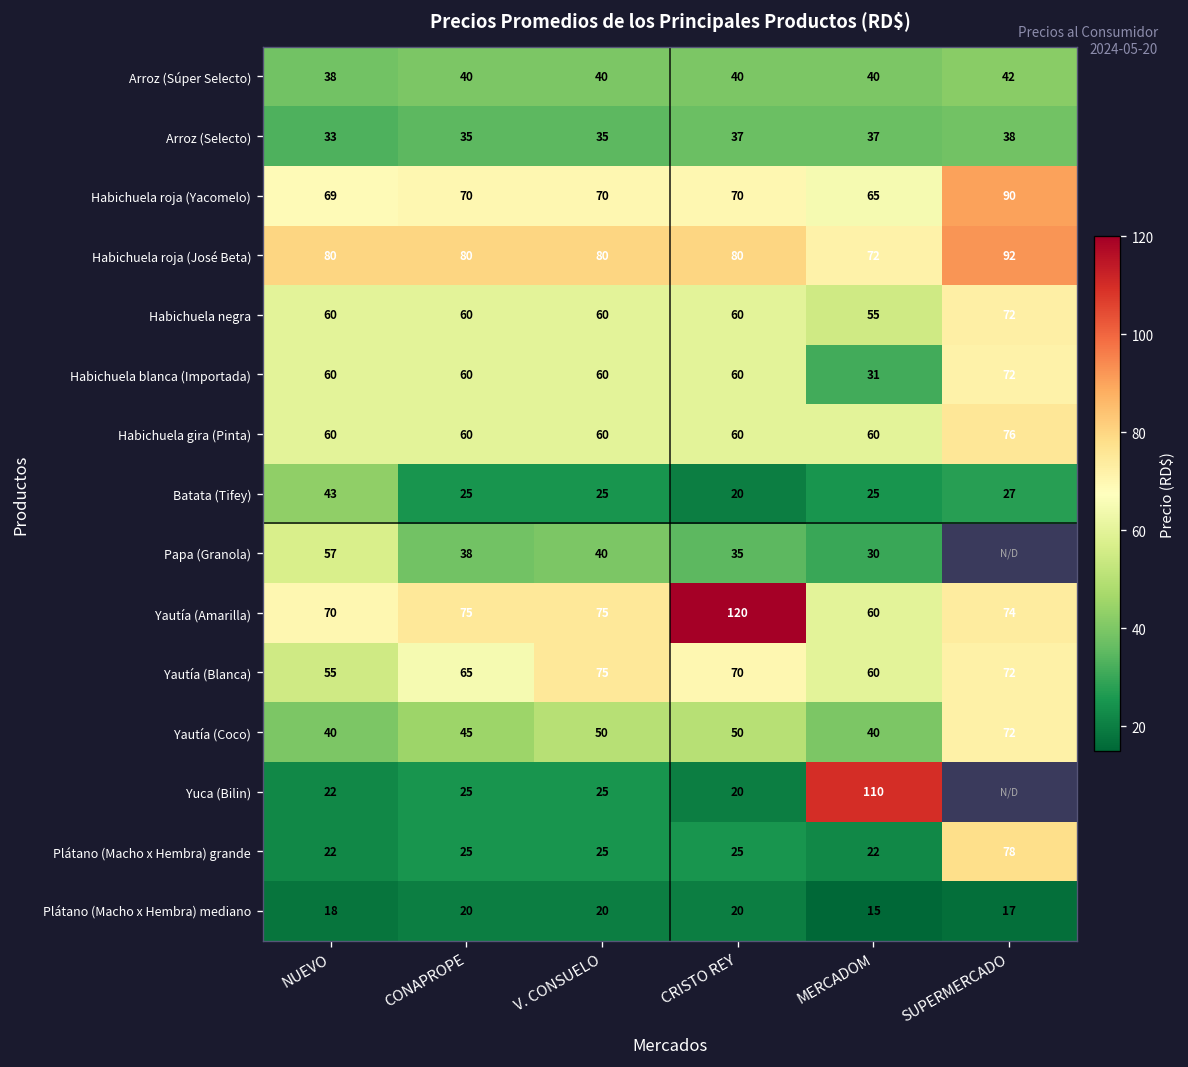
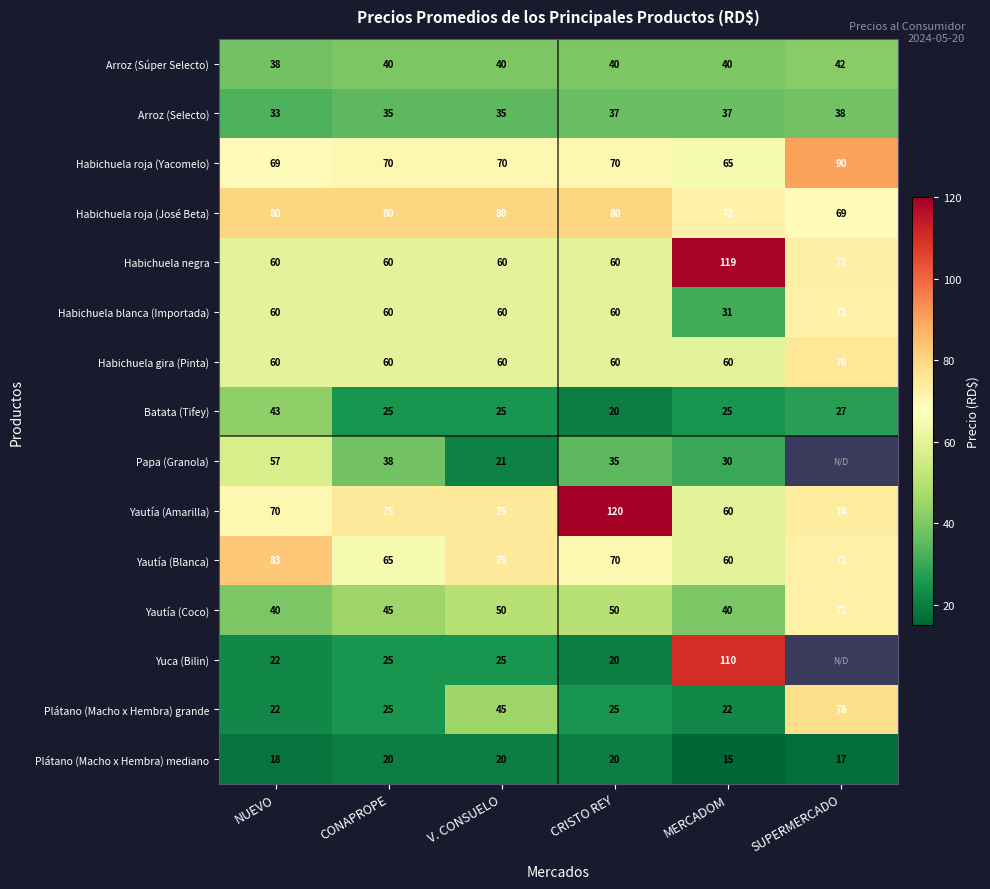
Habichuela roja (José Beta), SUPERMERCADO: 92 -> 69
Habichuela negra, MERCADOM: 55 -> 119
Papa (Granola), V. CONSUELO: 40 -> 21
Yautía (Blanca), NUEVO: 55 -> 83
Plátano (Macho x Hembra) grande, V. CONSUELO: 25 -> 45
